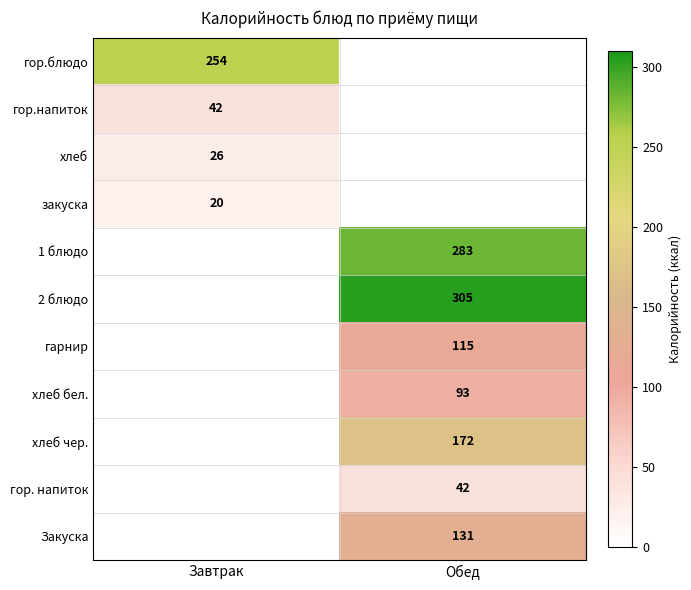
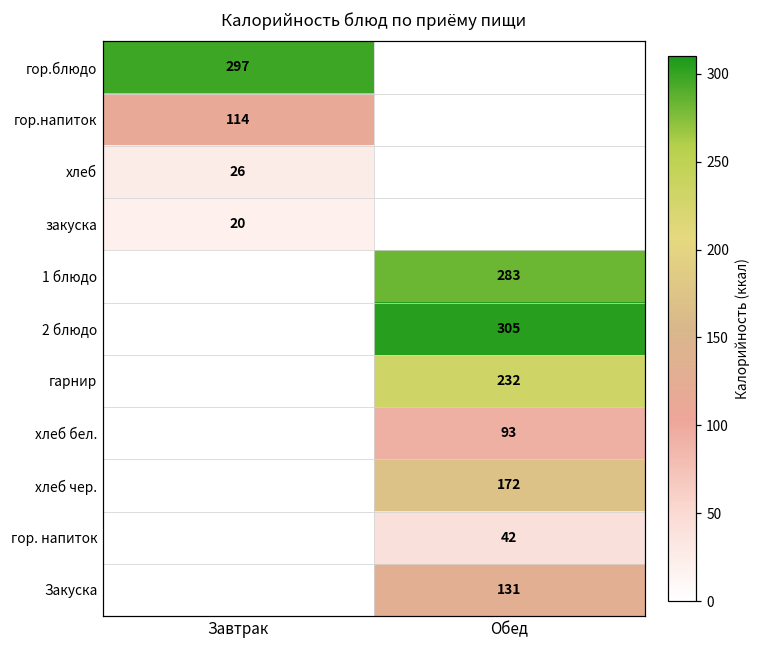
гор.блюдо, Завтрак: 254 -> 297
гор.напиток, Завтрак: 42 -> 114
гарнир, Обед: 115 -> 232
